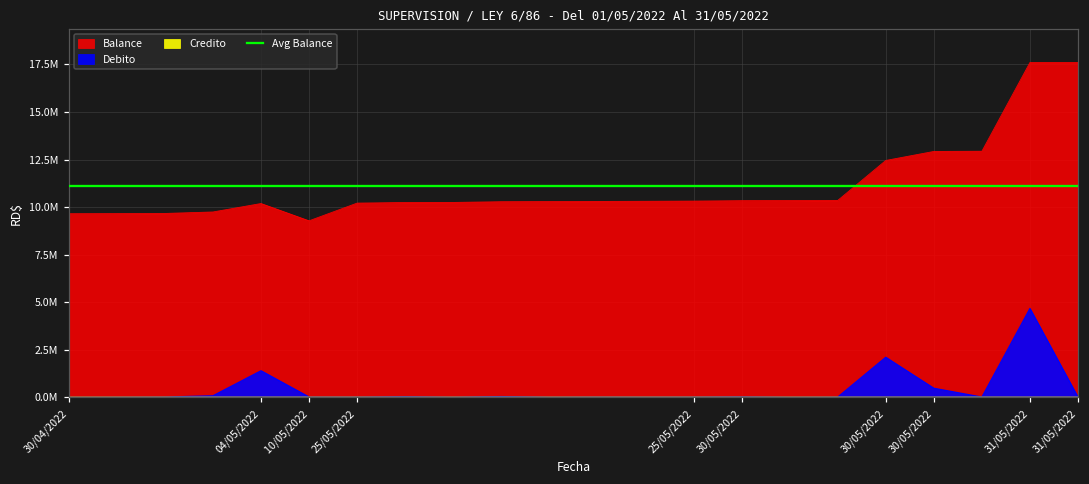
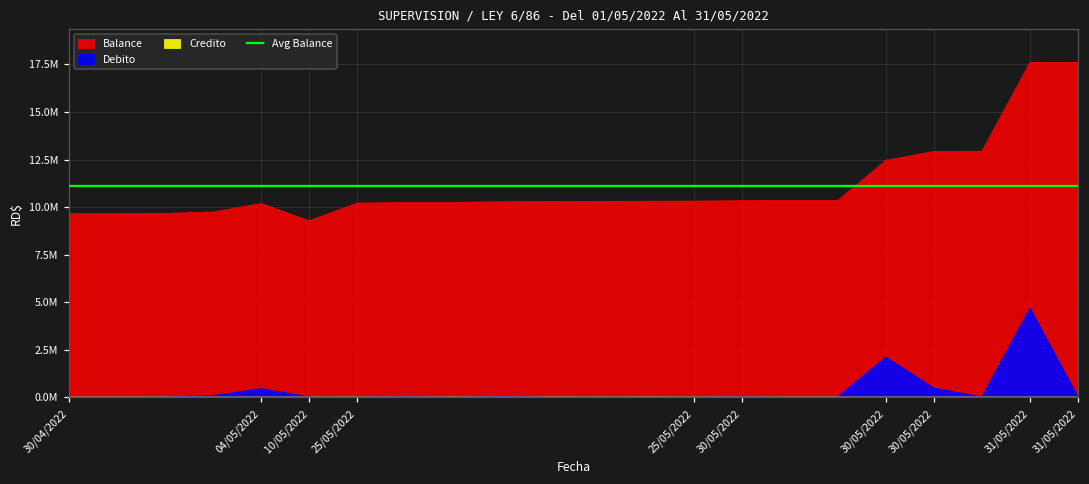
Debito, 04/05/2022: 1400000 -> 400000
